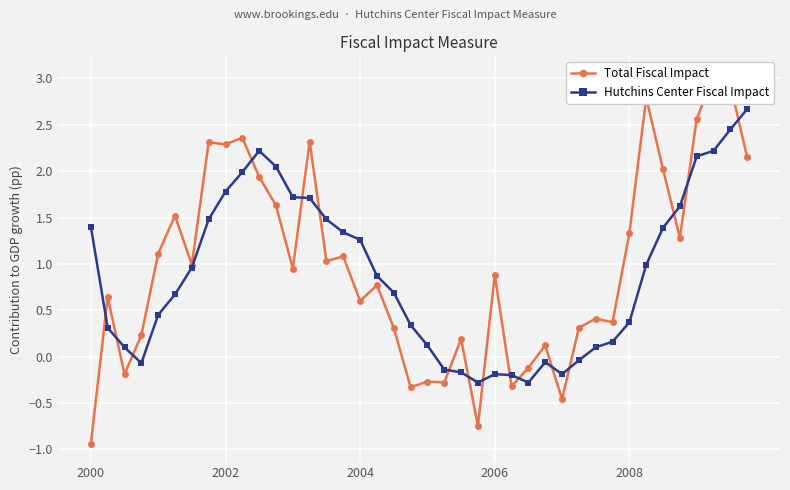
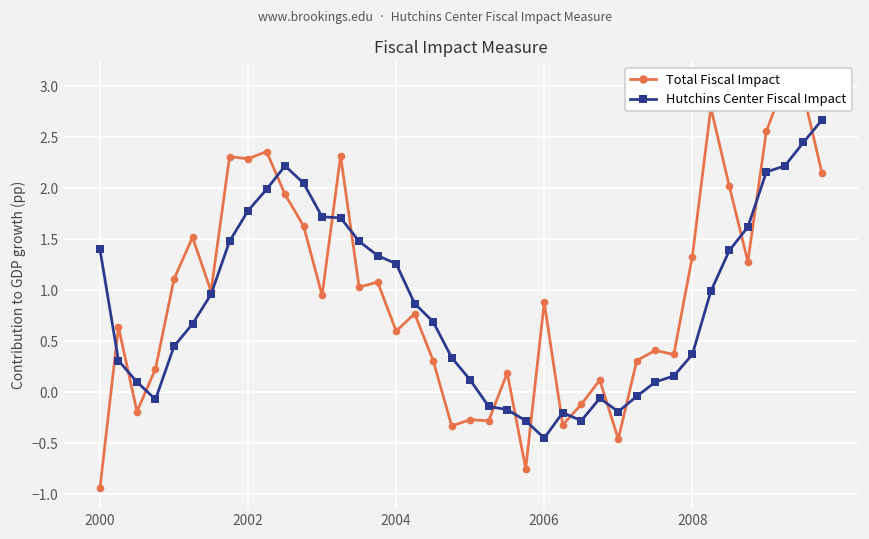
Hutchins Center Fiscal Impact, 2006: -0.2 -> -0.5
